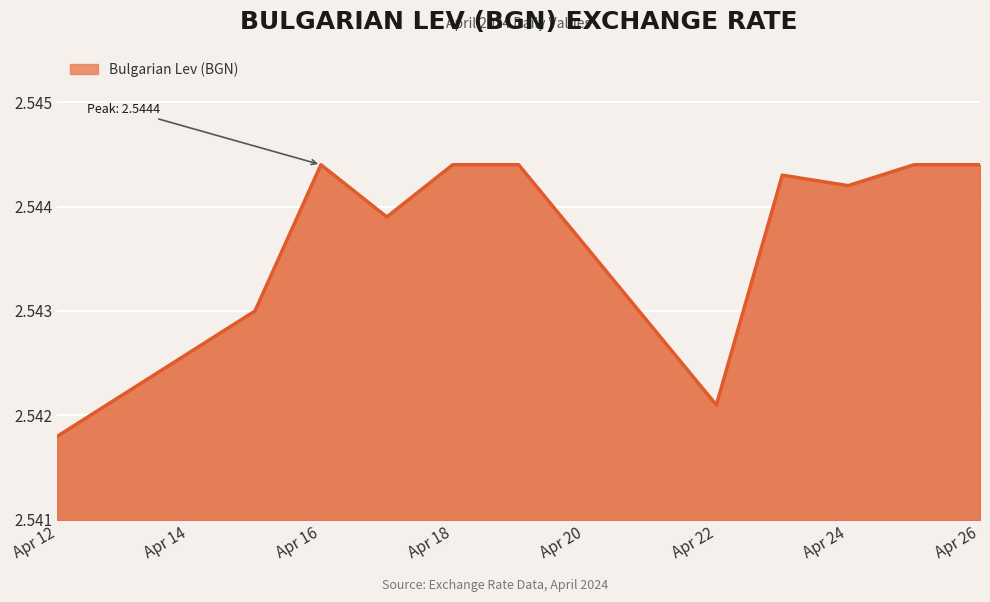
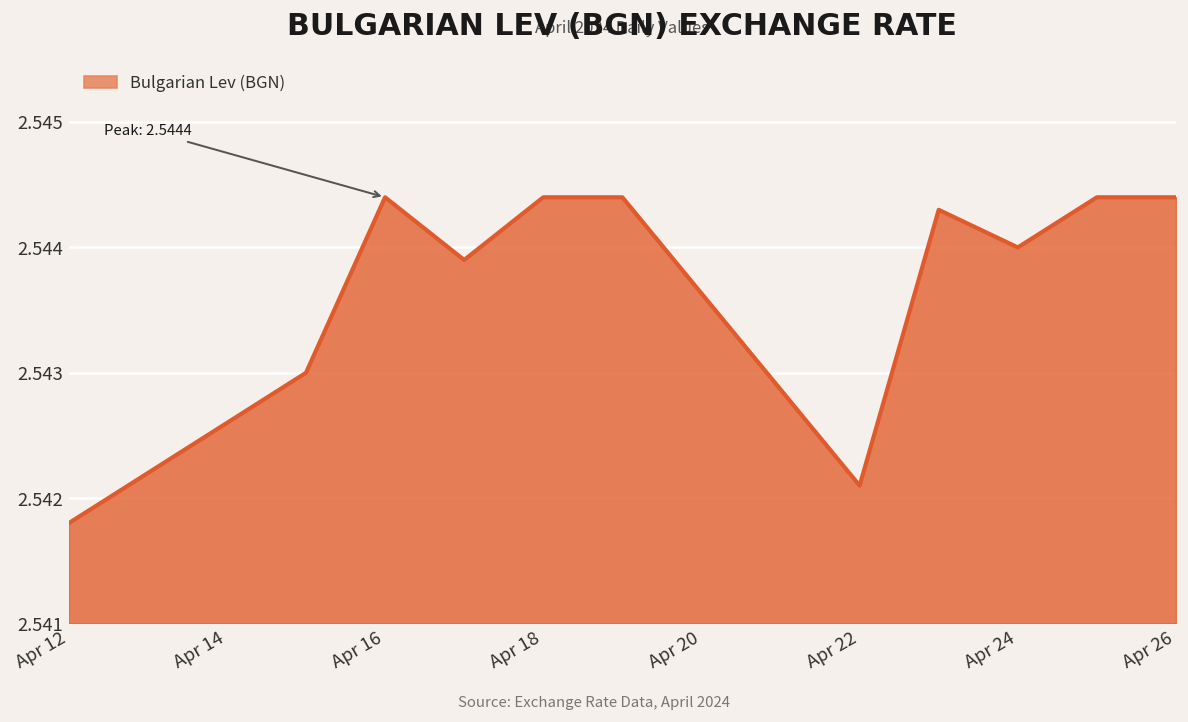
Apr 24: 2.5442 -> 2.5440
